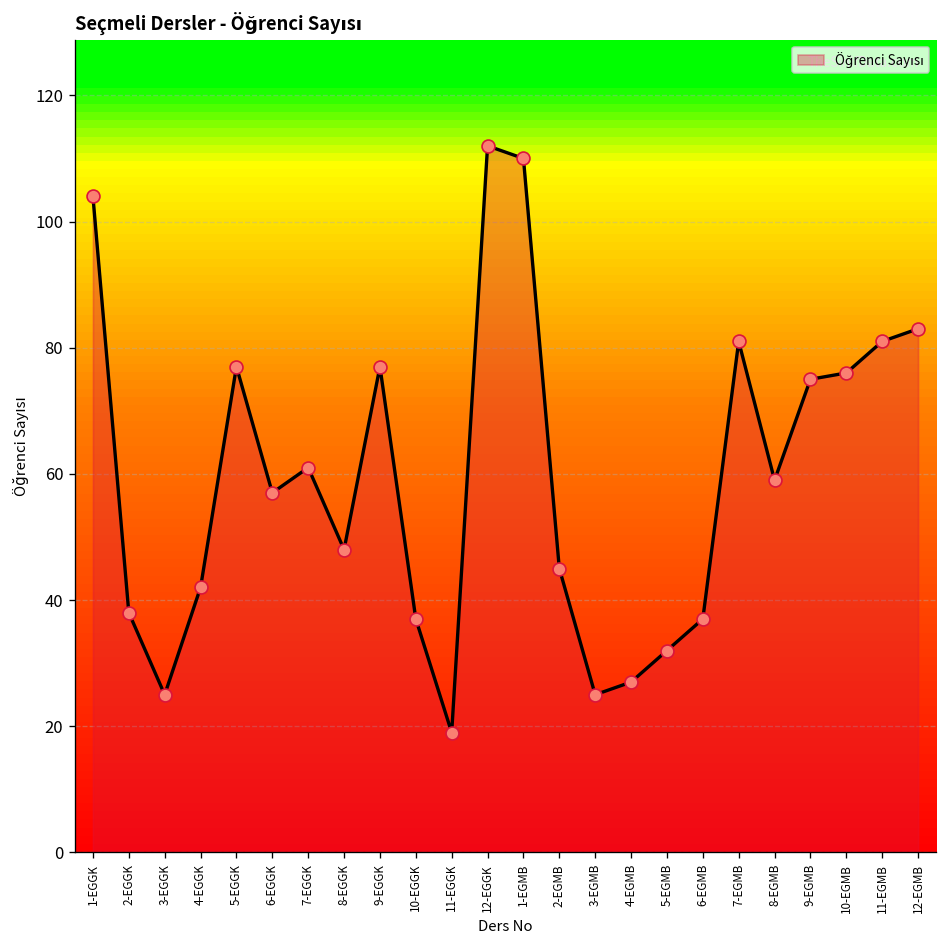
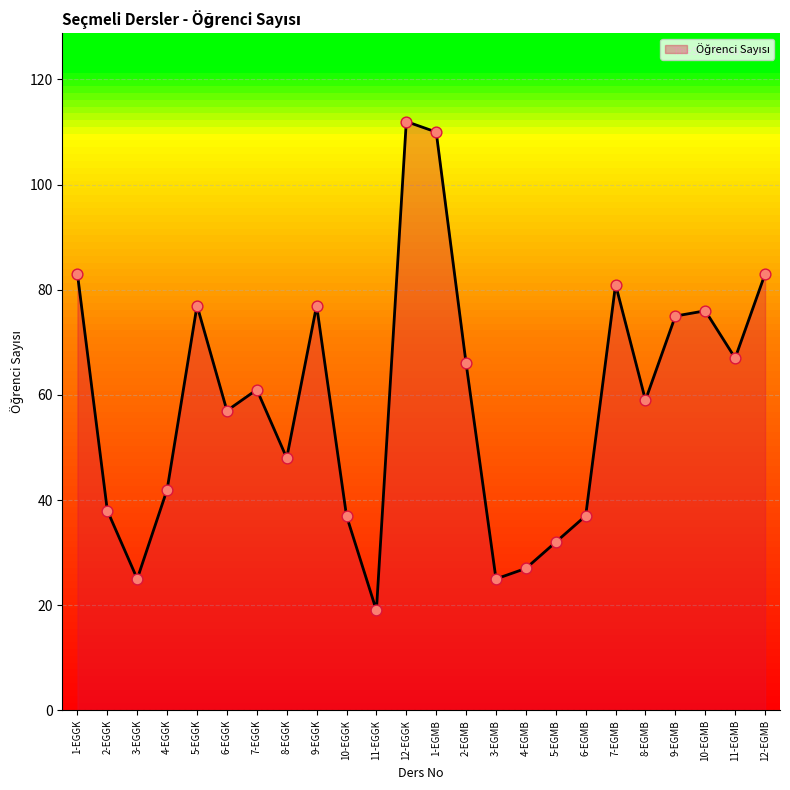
1-EGGK: 104 -> 83
2-EGMB: 45 -> 66
11-EGMB: 81 -> 67
